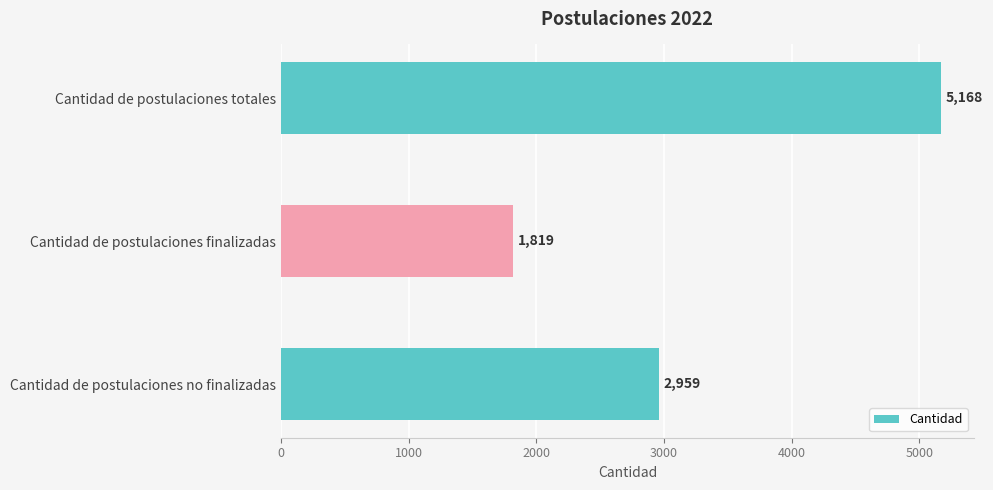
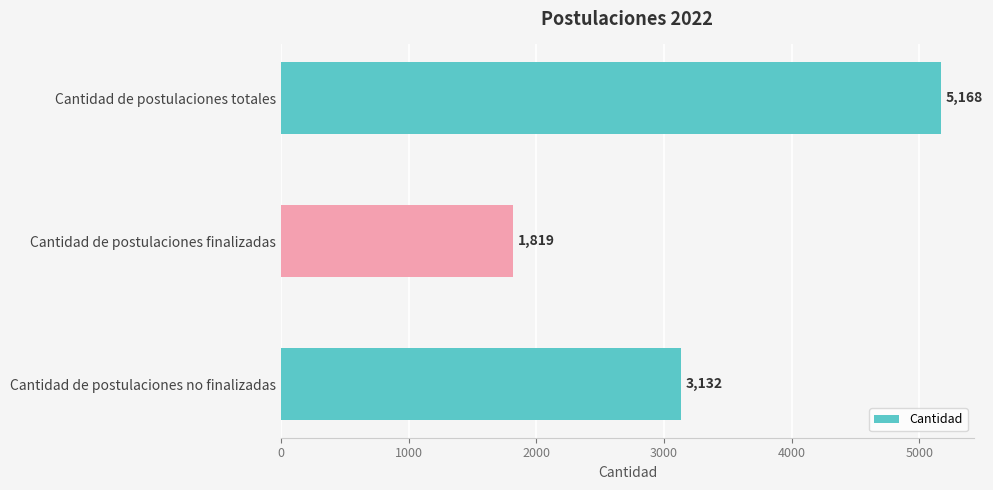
Cantidad de postulaciones no finalizadas: 2,959 -> 3,132
